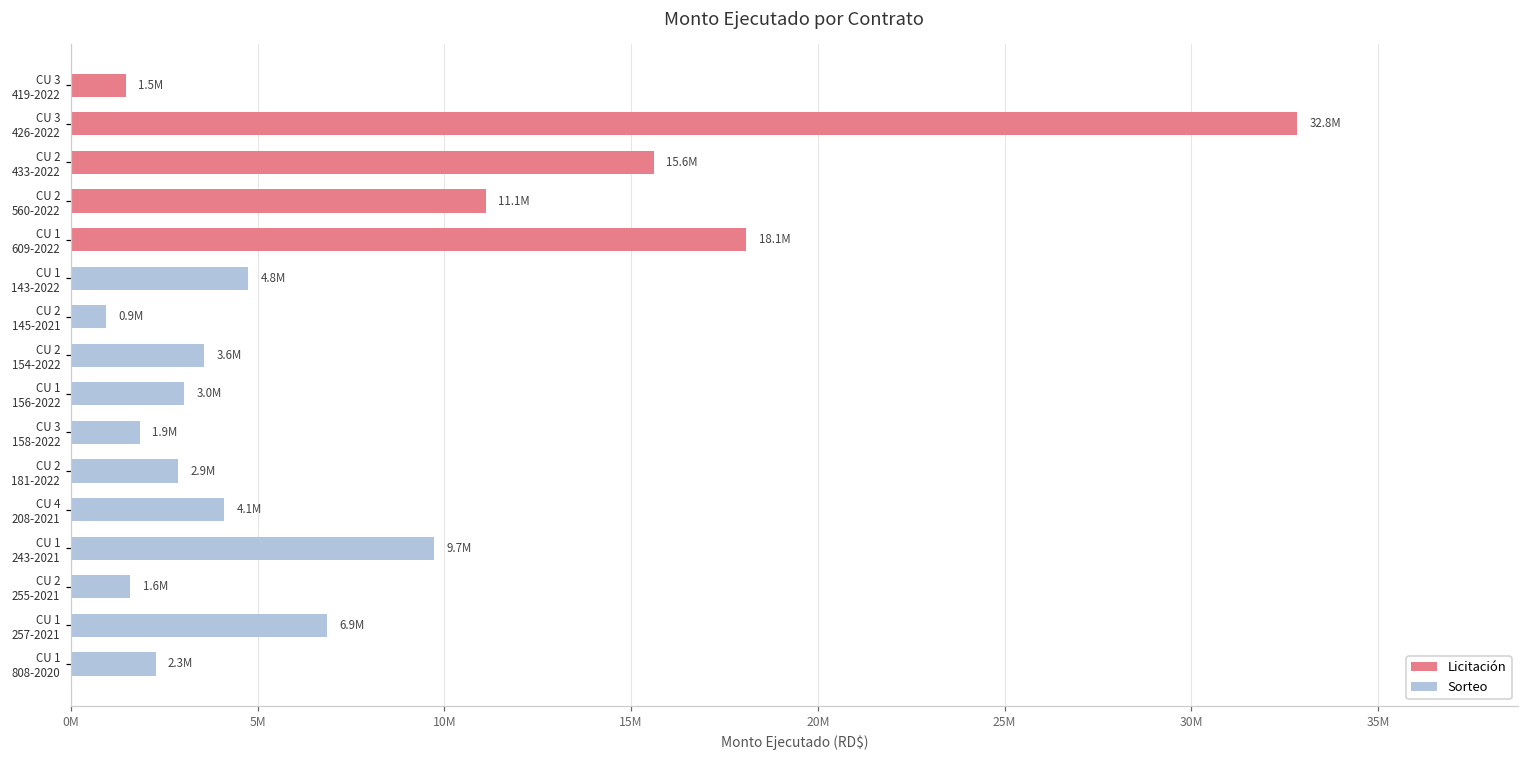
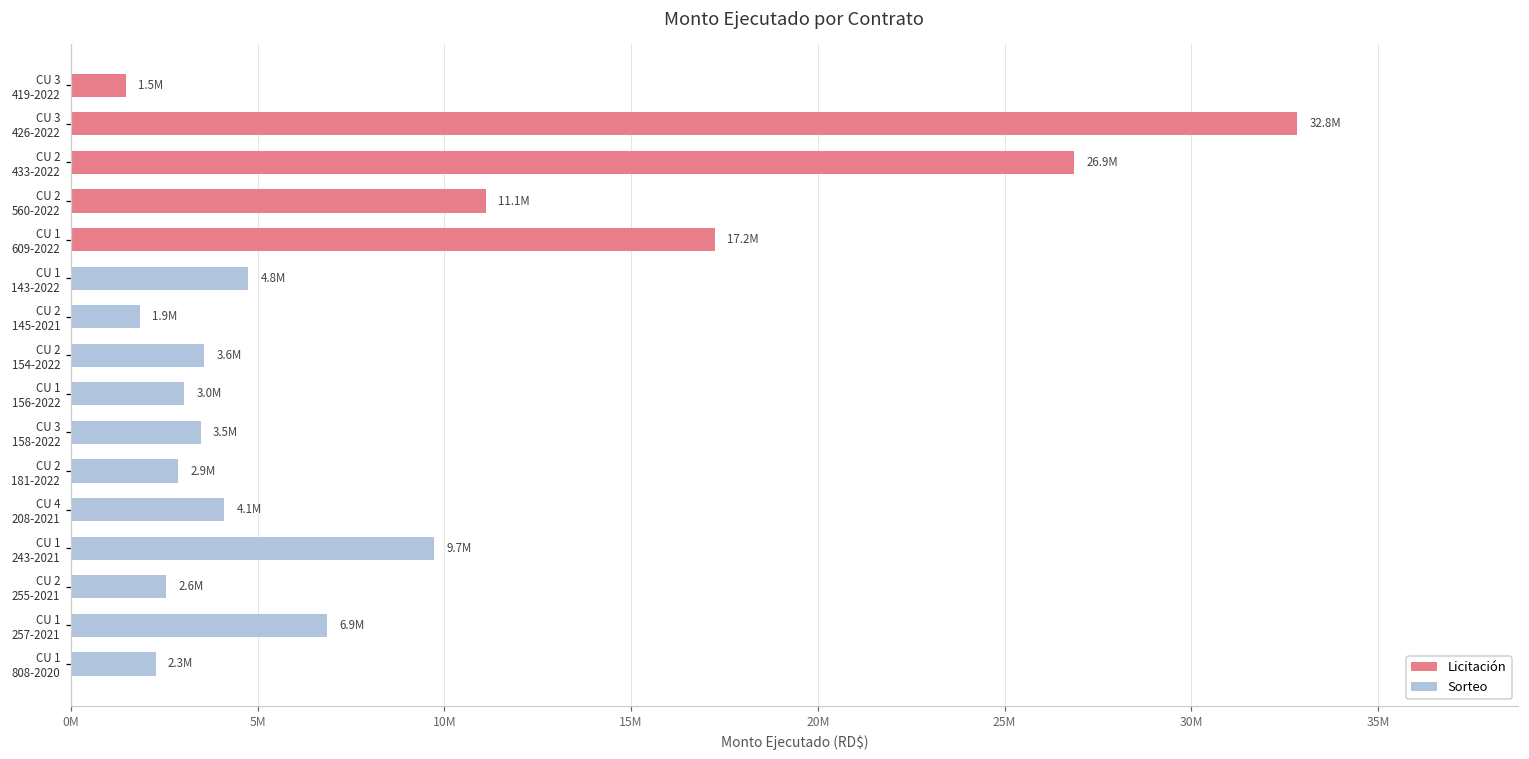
Licitación, CU 2 433-2022: 15.6M -> 26.9M
Licitación, CU 1 609-2022: 18.1M -> 17.2M
Sorteo, CU 2 145-2021: 0.9M -> 1.9M
Sorteo, CU 3 158-2022: 1.9M -> 3.5M
Sorteo, CU 2 255-2021: 1.6M -> 2.6M
